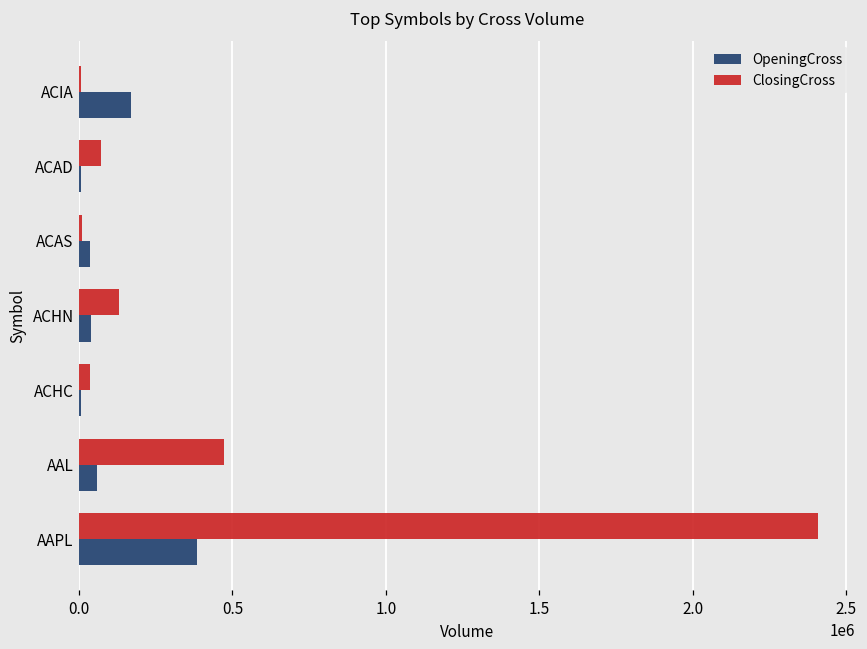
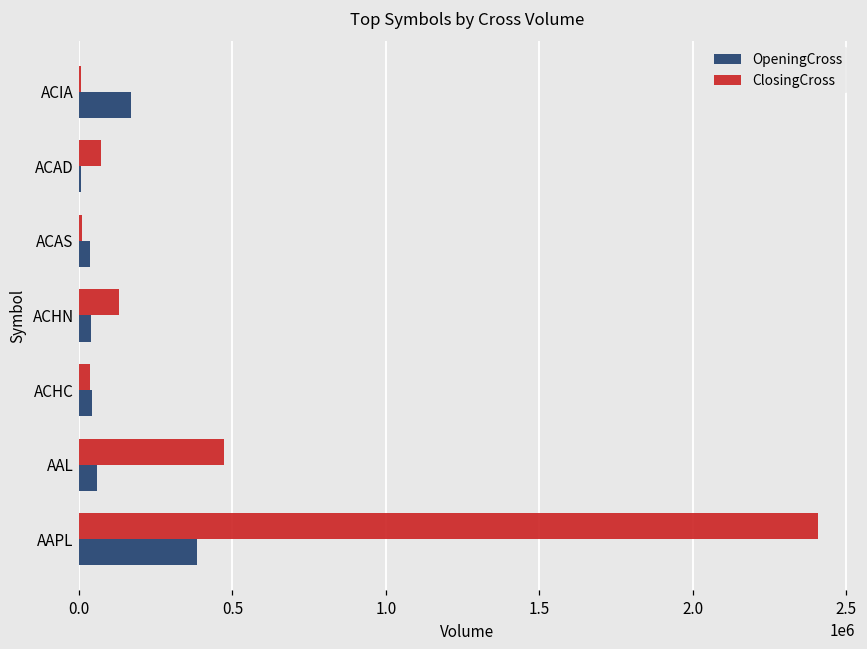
OpeningCross, ACHC: 10000 -> 40000
